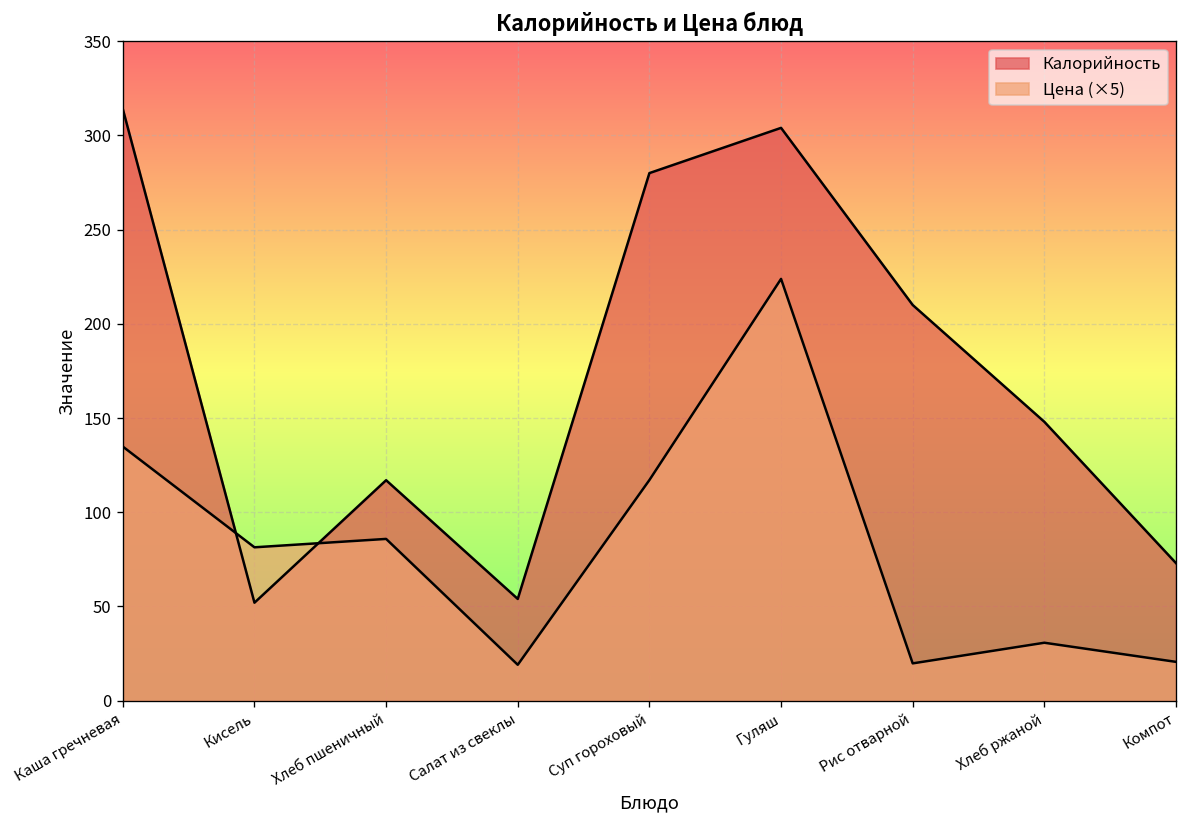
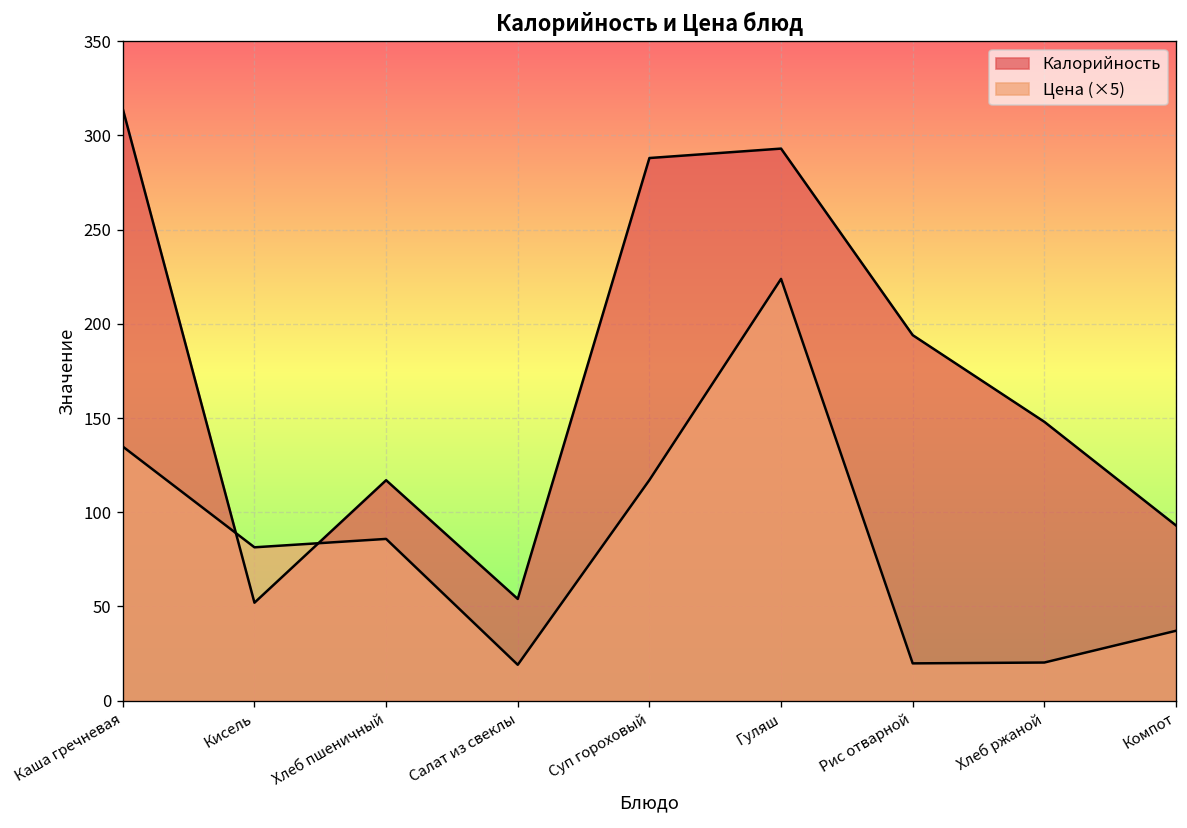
Калорийность, Суп гороховый: 280 -> 288
Калорийность, Гуляш: 304 -> 293
Калорийность, Рис отварной: 210 -> 194
Цена (×5), Хлеб ржаной: 31 -> 20
Калорийность, Компот: 73 -> 93
Цена (×5), Компот: 21 -> 37
